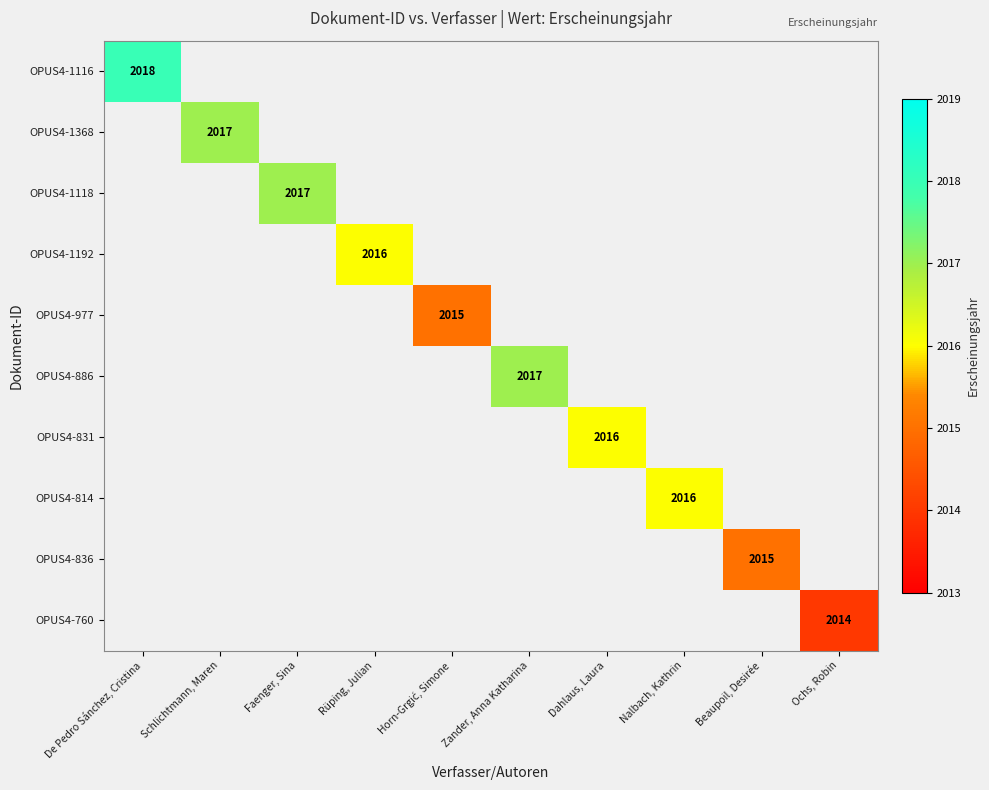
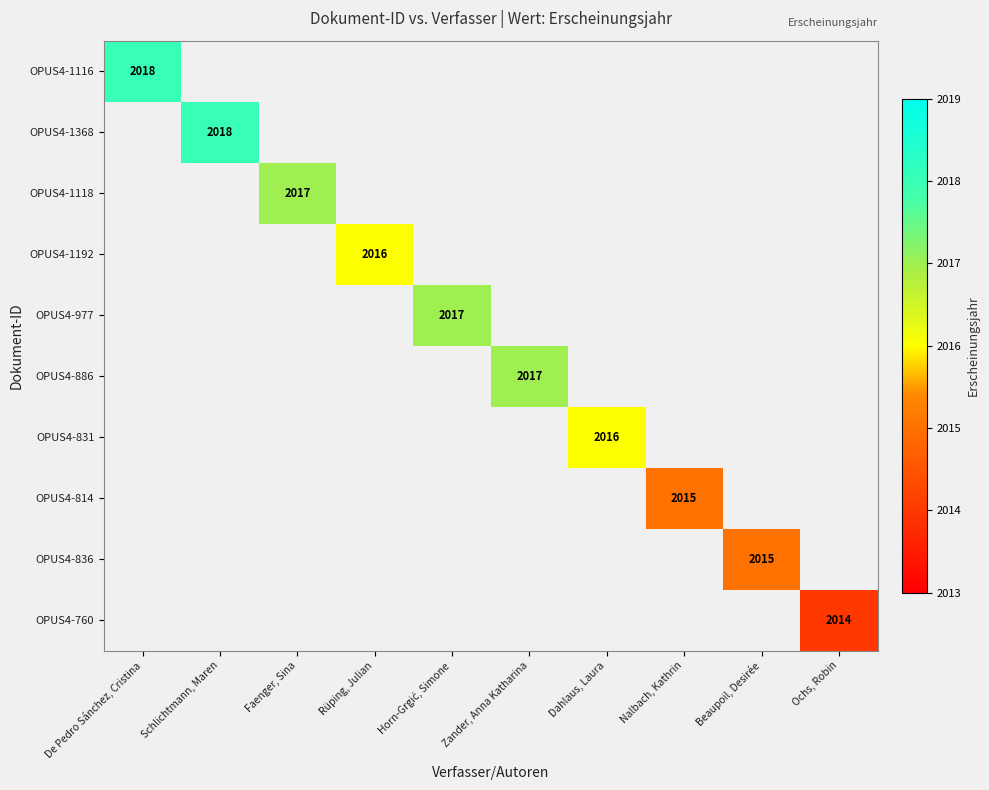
OPUS4-1368, Schlichtmann, Maren: 2017 -> 2018
OPUS4-977, Horn-Grgić, Simone: 2015 -> 2017
OPUS4-814, Nalbach, Kathrin: 2016 -> 2015
